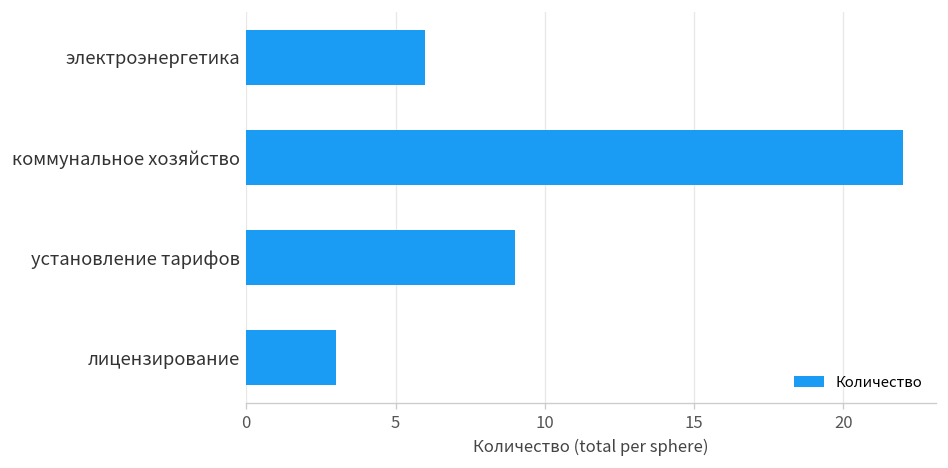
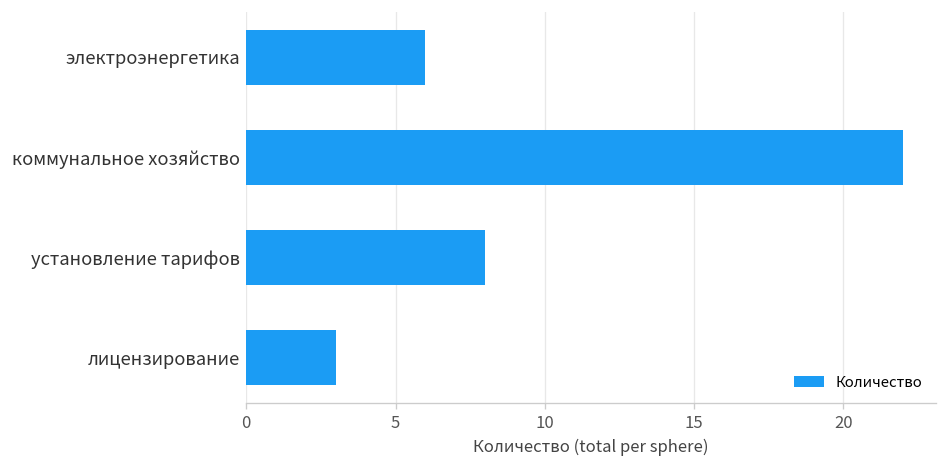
установление тарифов: 9 -> 8
